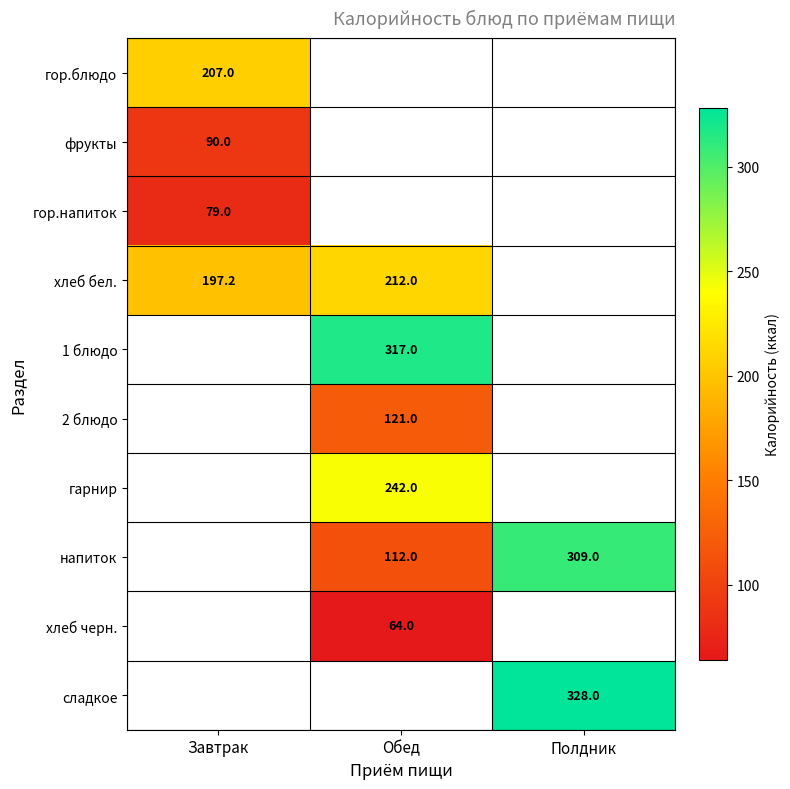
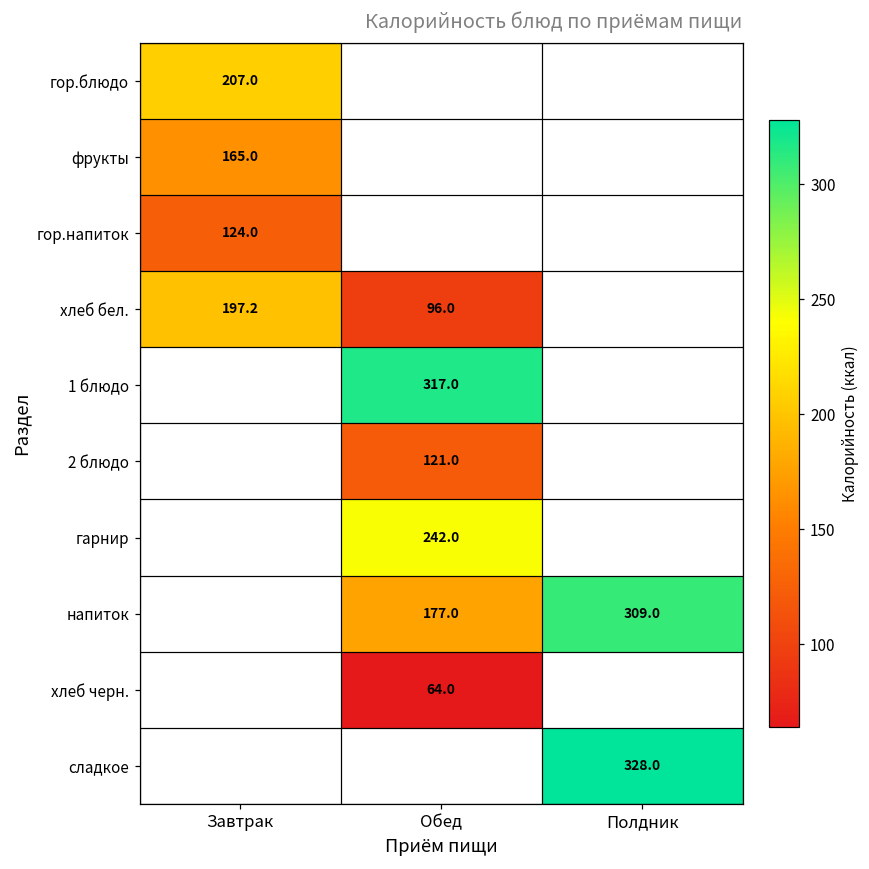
фрукты, Завтрак: 90.0 -> 165.0
гор.напиток, Завтрак: 79.0 -> 124.0
хлеб бел., Обед: 212.0 -> 96.0
напиток, Обед: 112.0 -> 177.0
